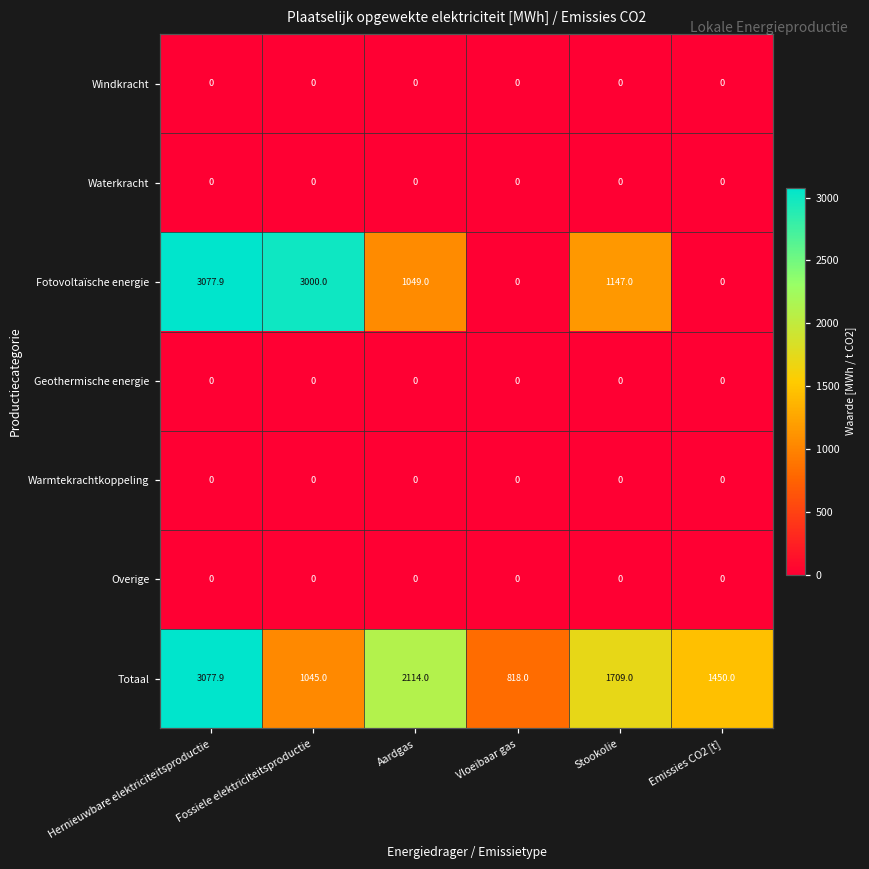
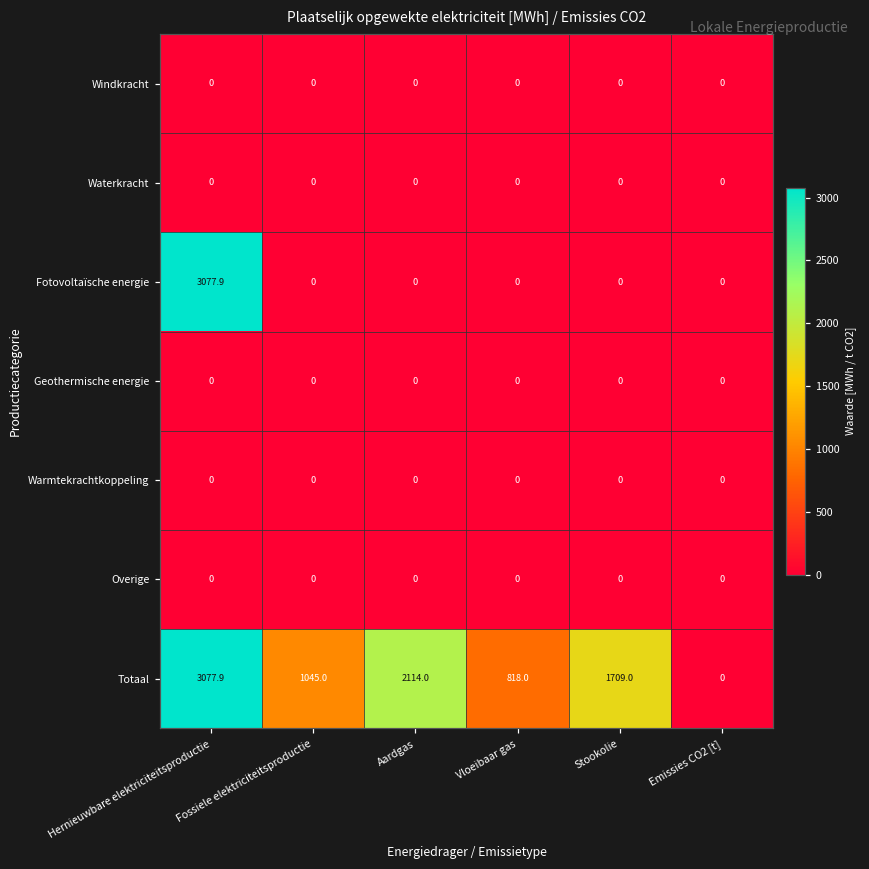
Fotovoltaïsche energie, Fossiele elektriciteitsproductie: 3000.0 -> 0
Fotovoltaïsche energie, Aardgas: 1049.0 -> 0
Fotovoltaïsche energie, Stookolie: 1147.0 -> 0
Totaal, Emissies CO2 [t]: 1450.0 -> 0
